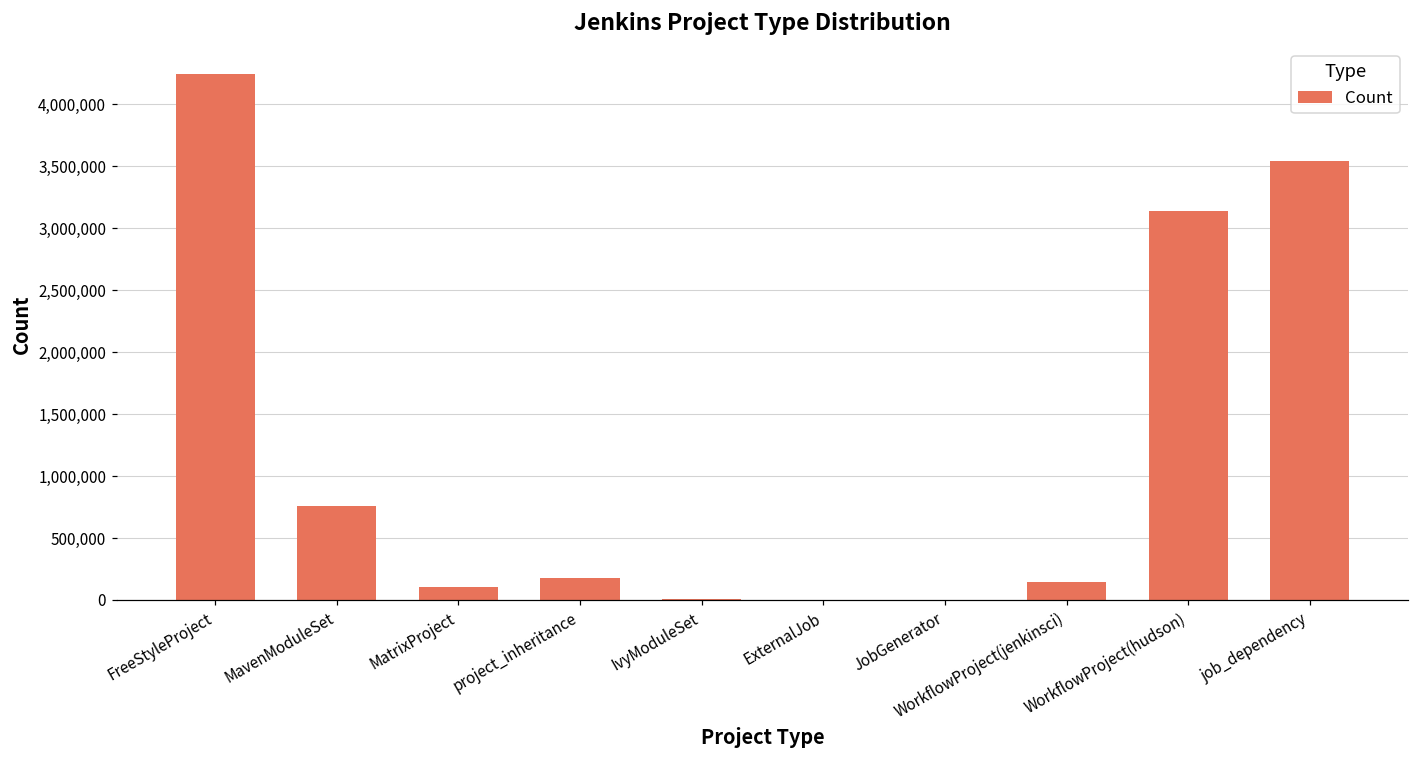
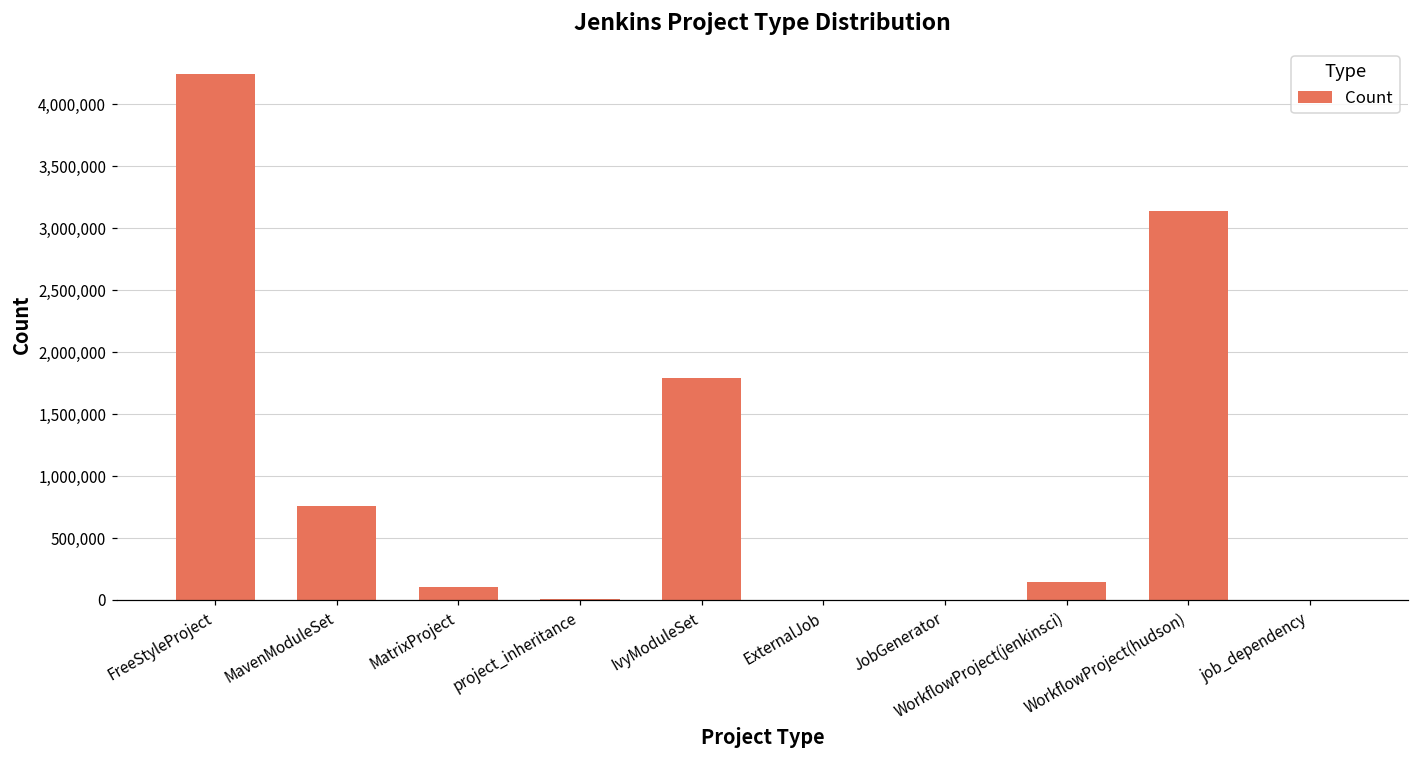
project_inheritance: 180,000 -> 10,000
IvyModuleSet: 10,000 -> 1,790,000
job_dependency: 3,550,000 -> 0
